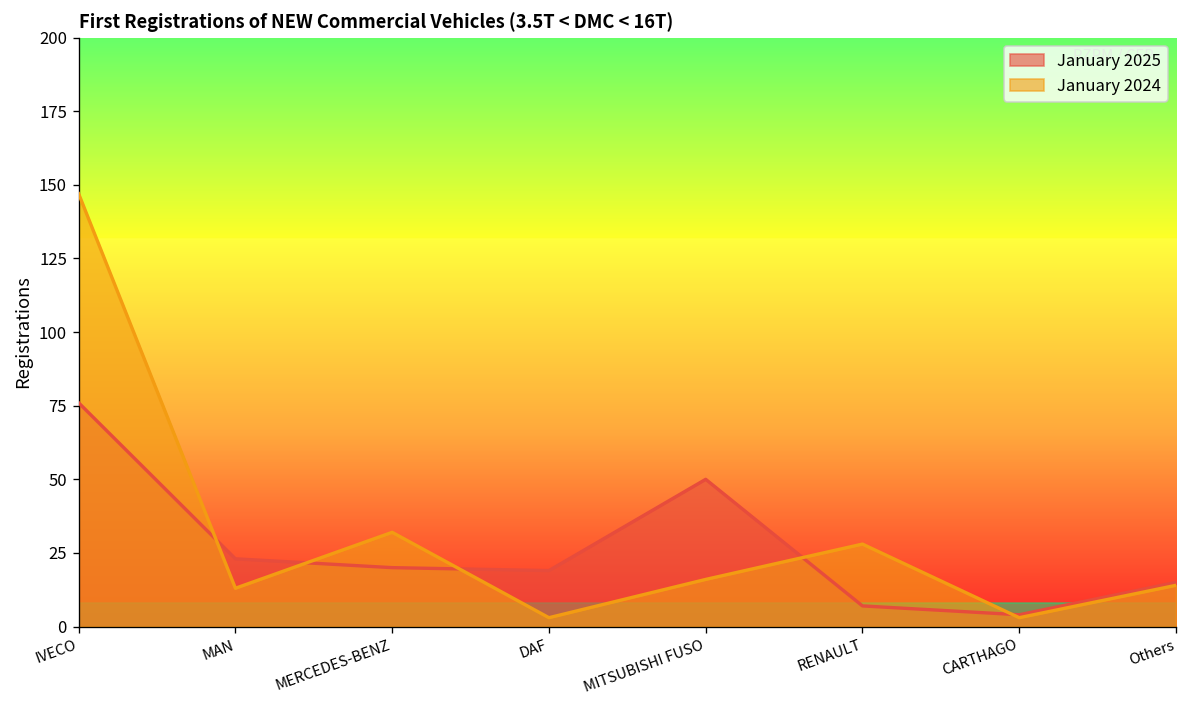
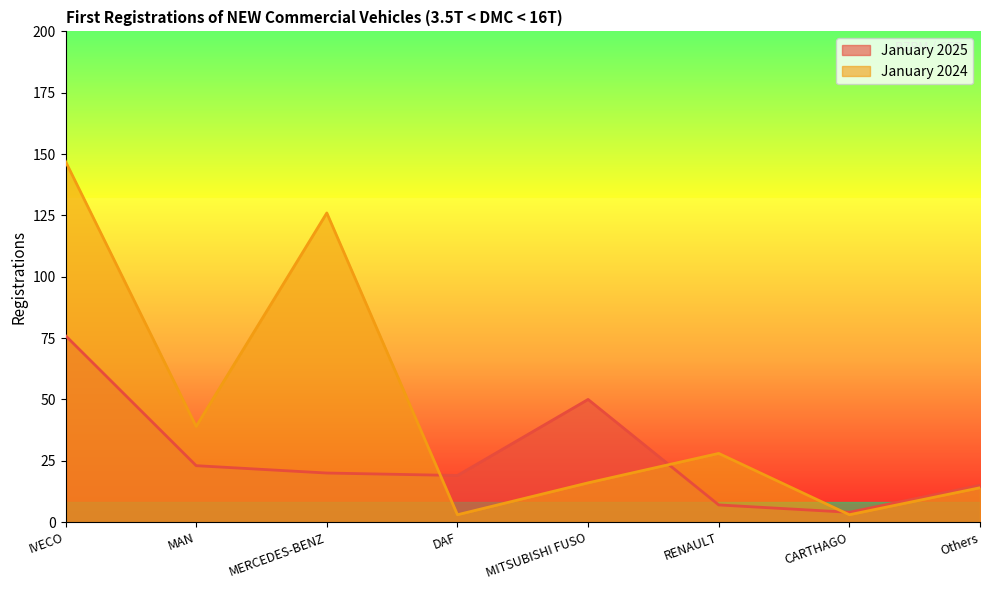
January 2024, MAN: 13 -> 39
January 2024, MERCEDES-BENZ: 32 -> 126
